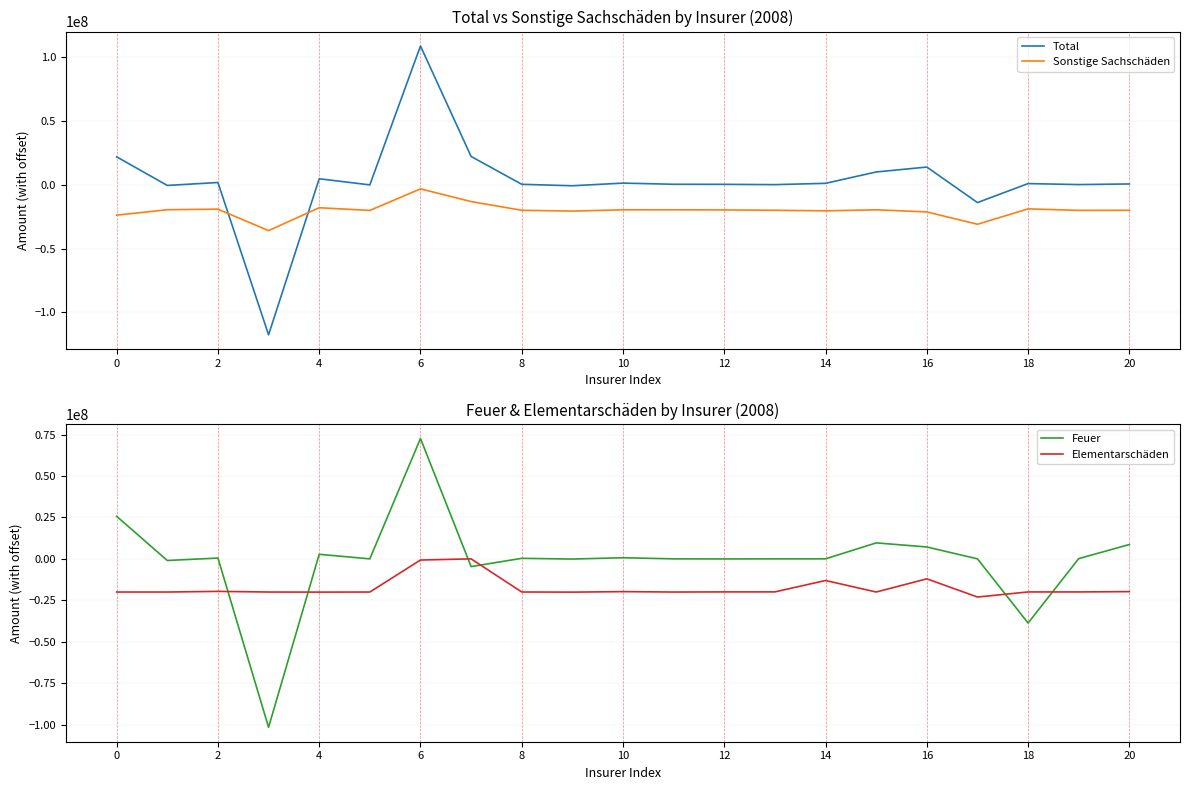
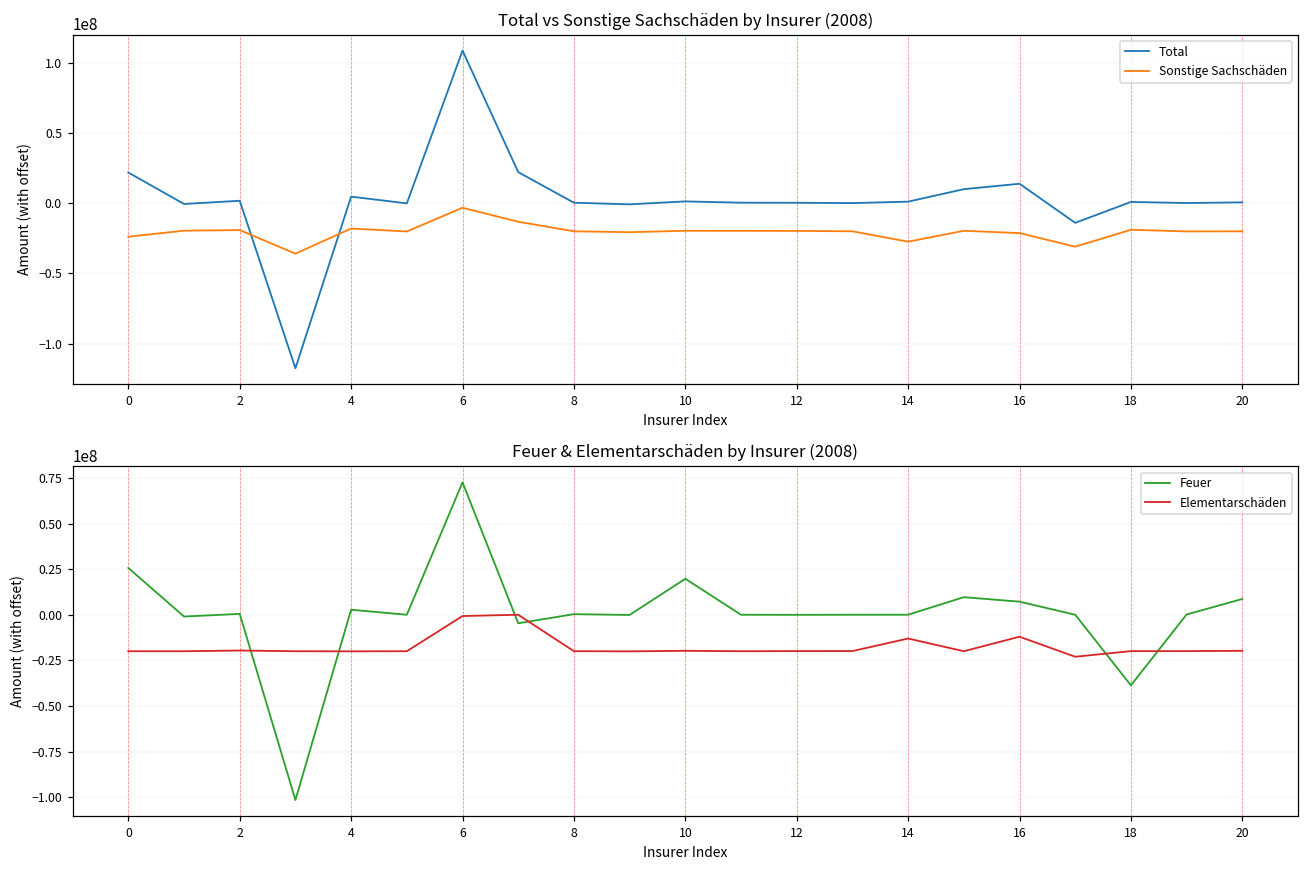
Total vs Sonstige Sachschäden by Insurer (2008), Sonstige Sachschäden, 14: -20000000 -> -27000000
Feuer & Elementarschäden by Insurer (2008), Feuer, 10: 1000000 -> 20000000
